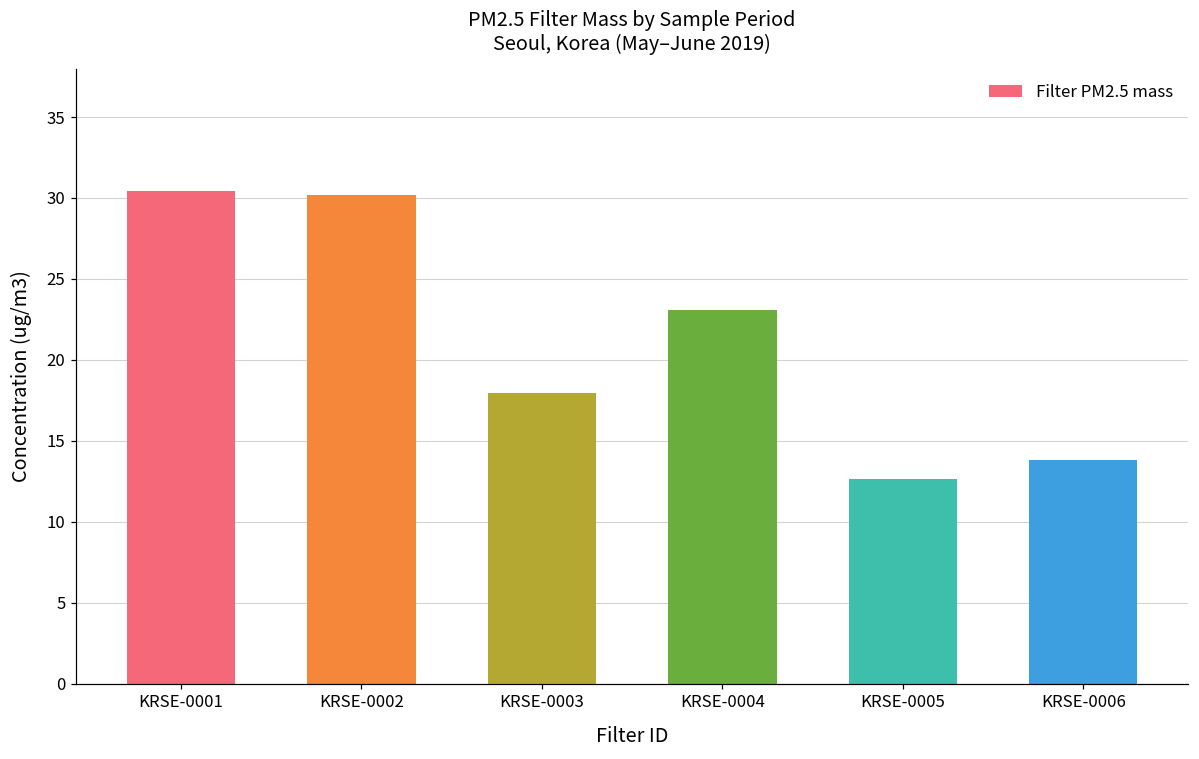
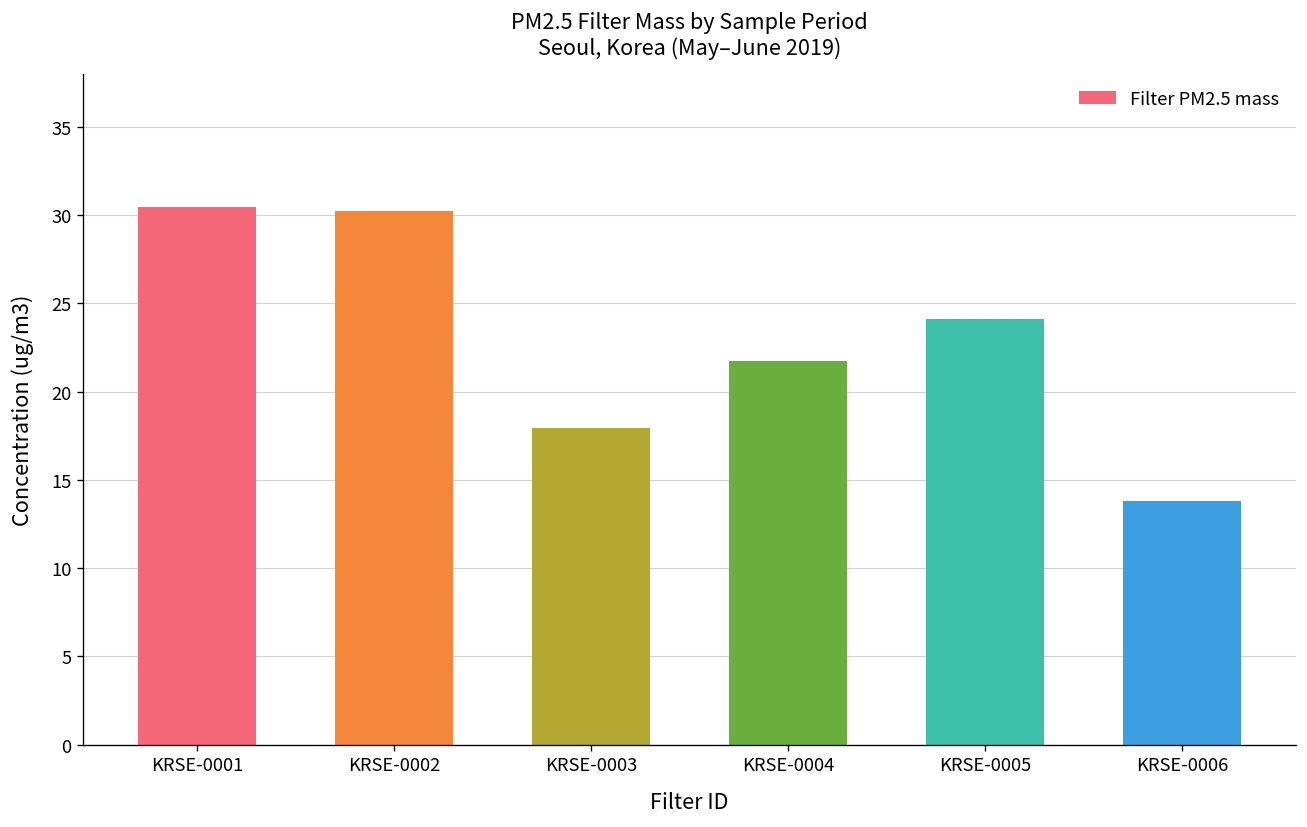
KRSE-0004: 23.1 -> 21.7
KRSE-0005: 12.6 -> 24.1
